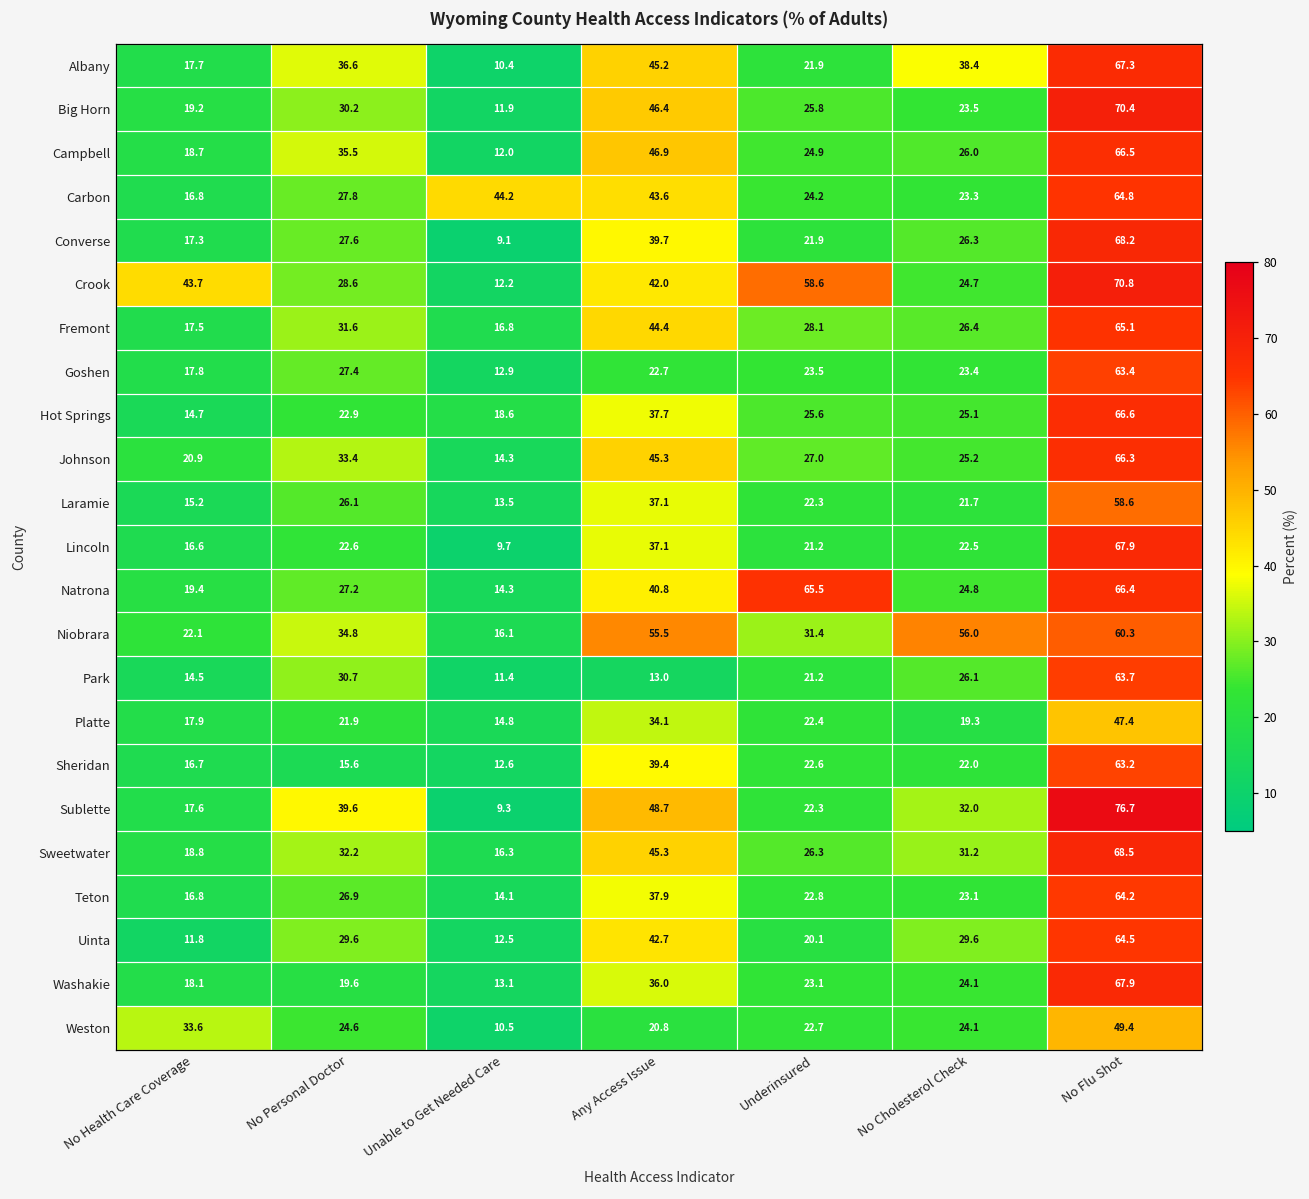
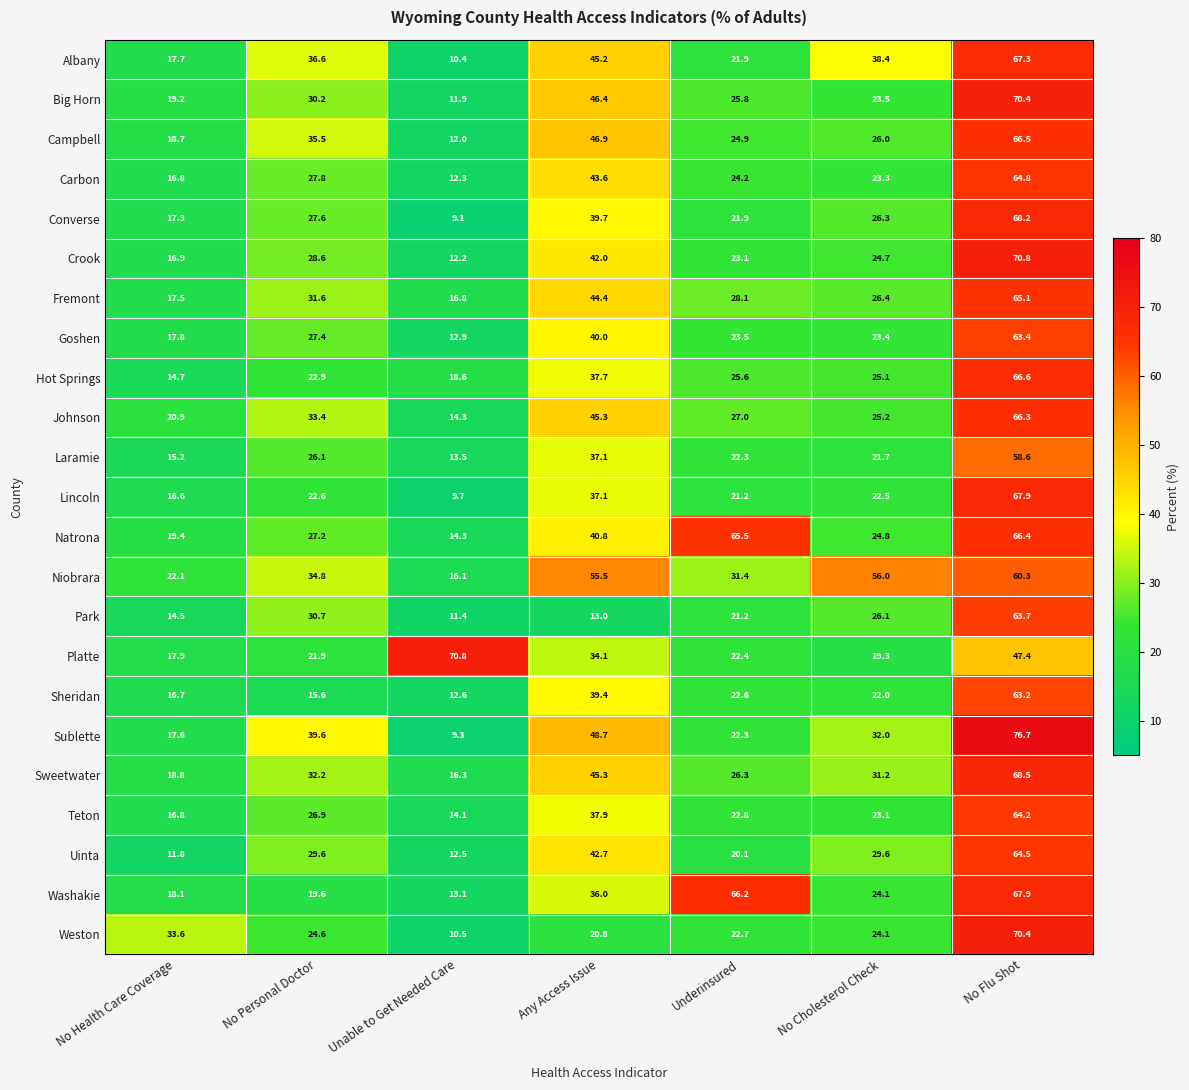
Carbon, Unable to Get Needed Care: 44.2 -> 12.3
Crook, No Health Care Coverage: 43.7 -> 16.9
Crook, Underinsured: 58.6 -> 23.1
Goshen, Any Access Issue: 22.7 -> 40.0
Platte, Unable to Get Needed Care: 14.8 -> 70.8
Washakie, Underinsured: 23.1 -> 66.2
Weston, No Flu Shot: 49.4 -> 70.4
